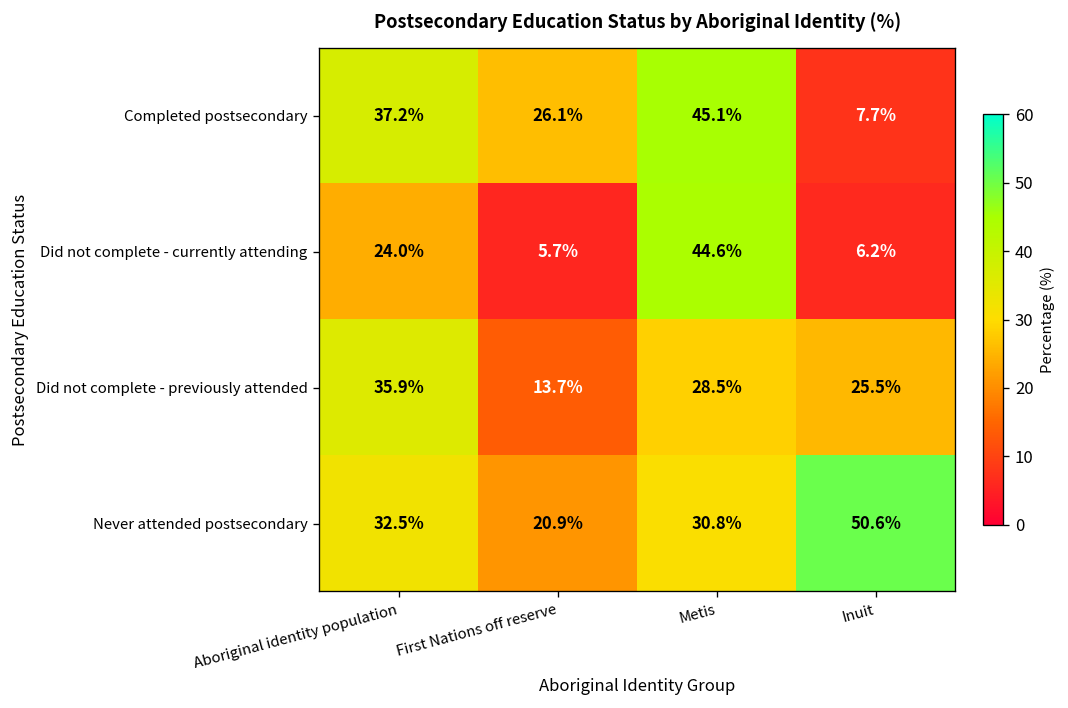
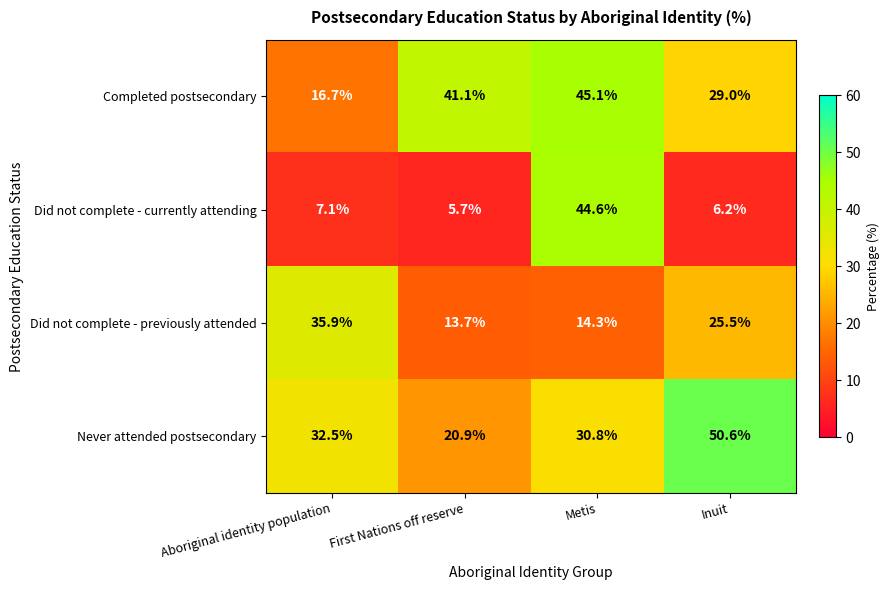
Completed postsecondary, Aboriginal identity population: 37.2% -> 16.7%
Completed postsecondary, First Nations off reserve: 26.1% -> 41.1%
Completed postsecondary, Inuit: 7.7% -> 29.0%
Did not complete - currently attending, Aboriginal identity population: 24.0% -> 7.1%
Did not complete - previously attended, Metis: 28.5% -> 14.3%
